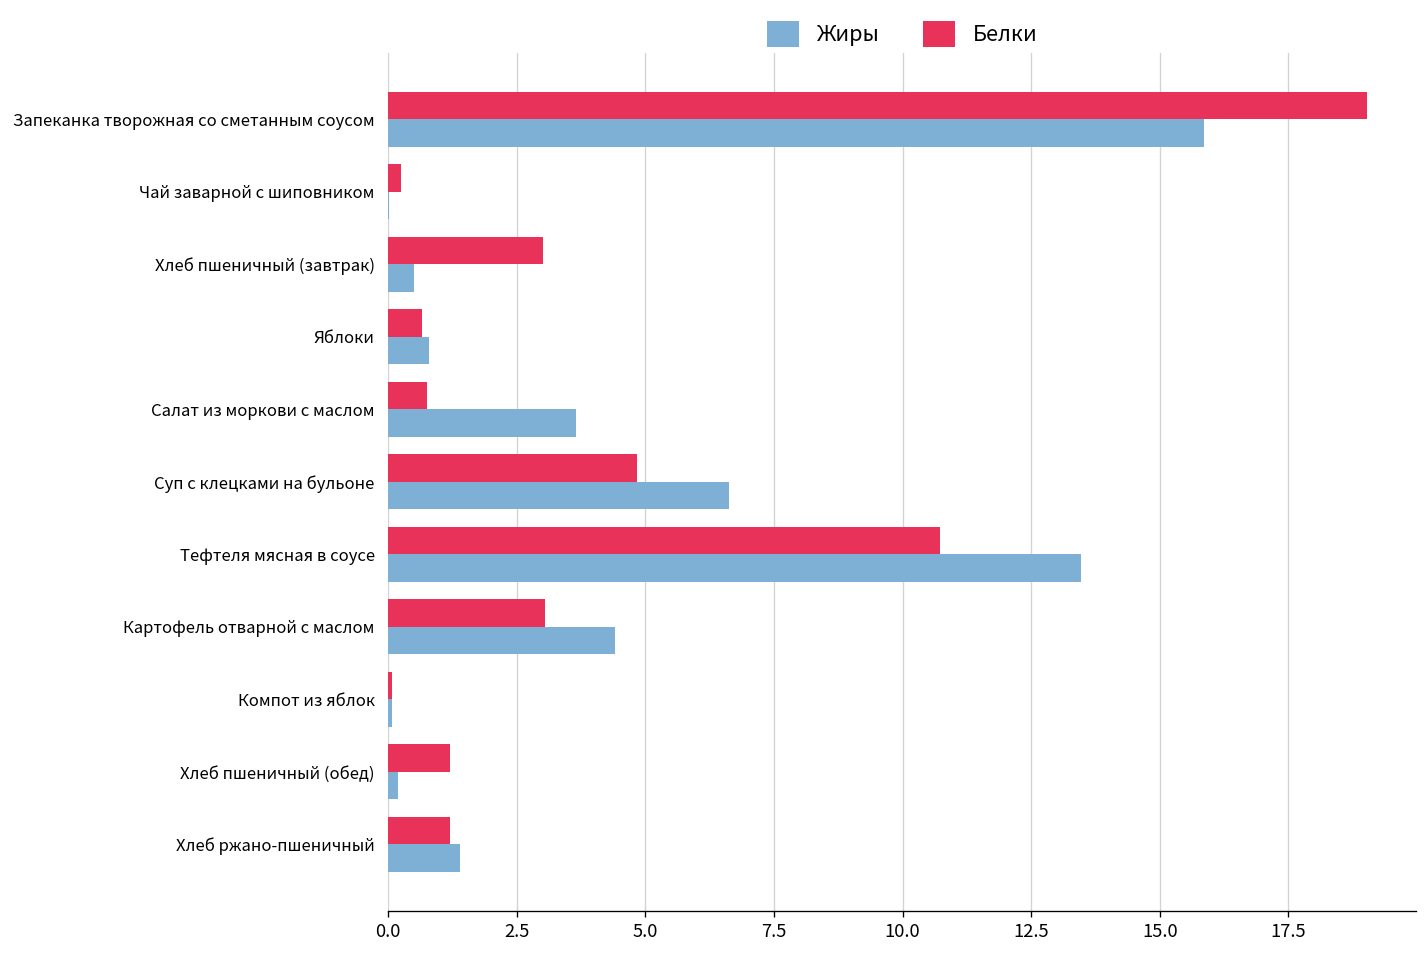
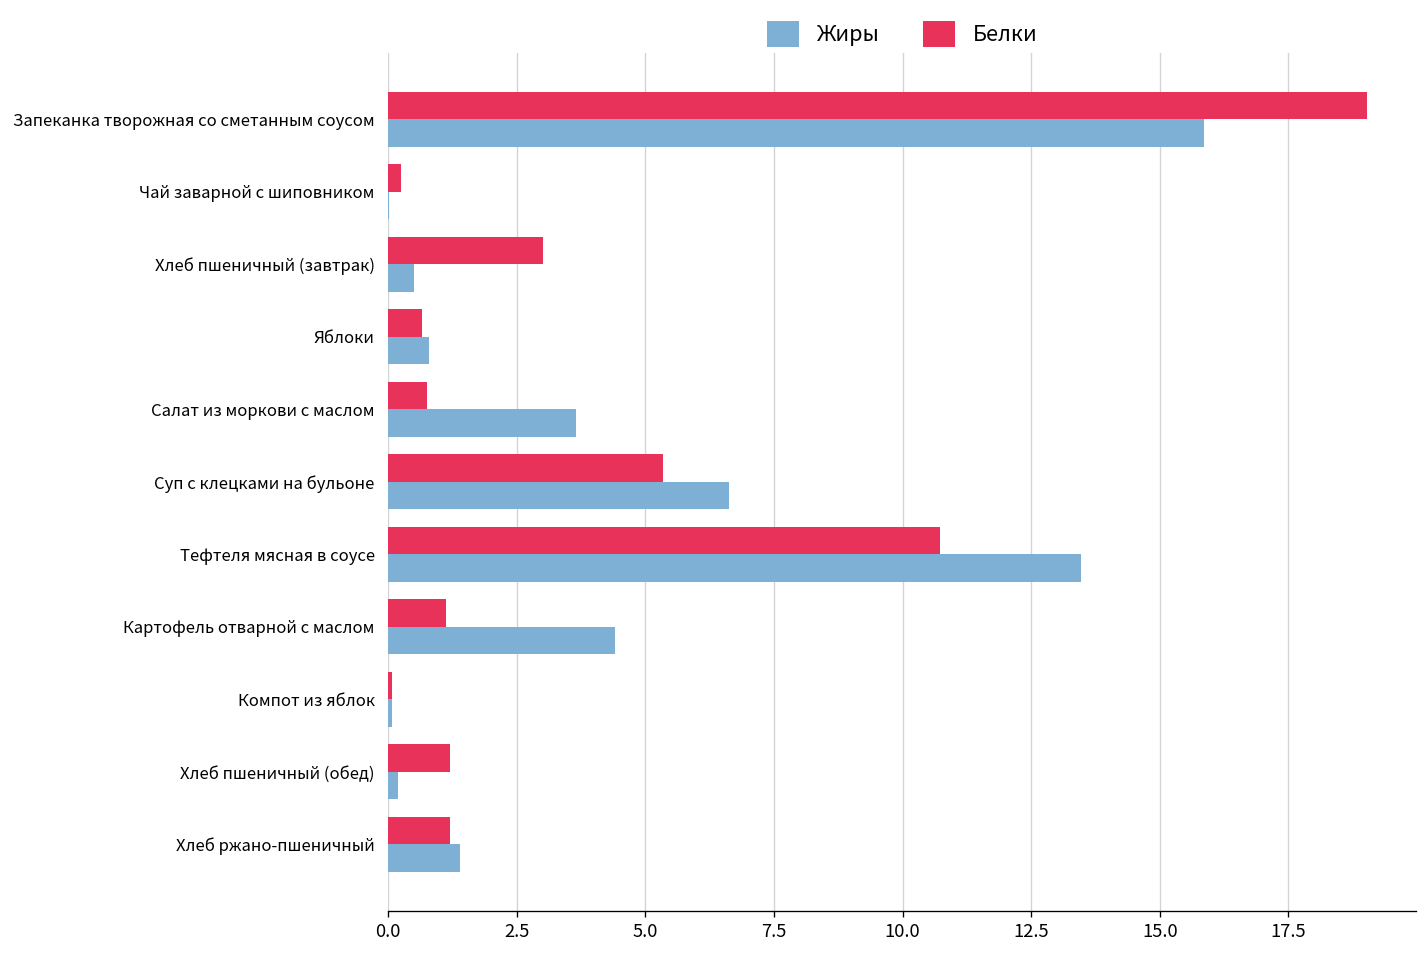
Белки, Суп с клецками на бульоне: 4.8 -> 5.3
Белки, Картофель отварной с маслом: 3.1 -> 1.1
